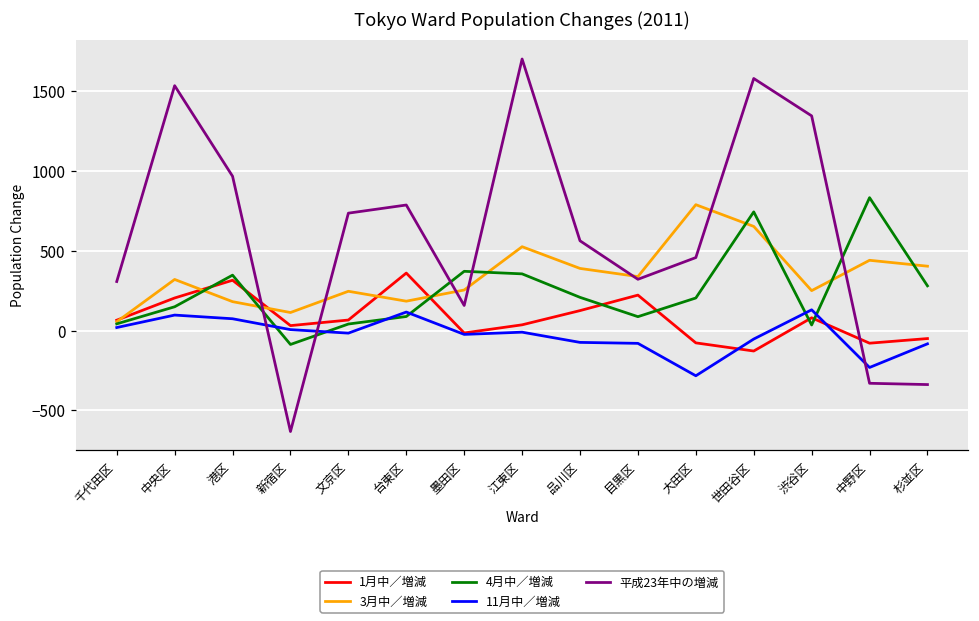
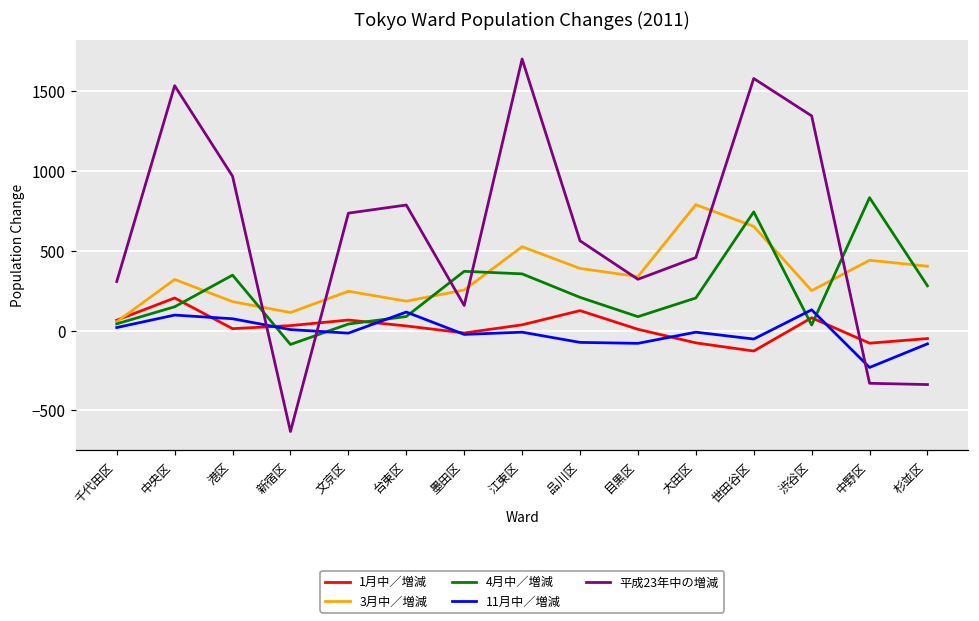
1月中／増減, 港区: 320 -> 10
1月中／増減, 台東区: 360 -> 30
1月中／増減, 目黒区: 220 -> 10
11月中／増減, 大田区: -280 -> -10
